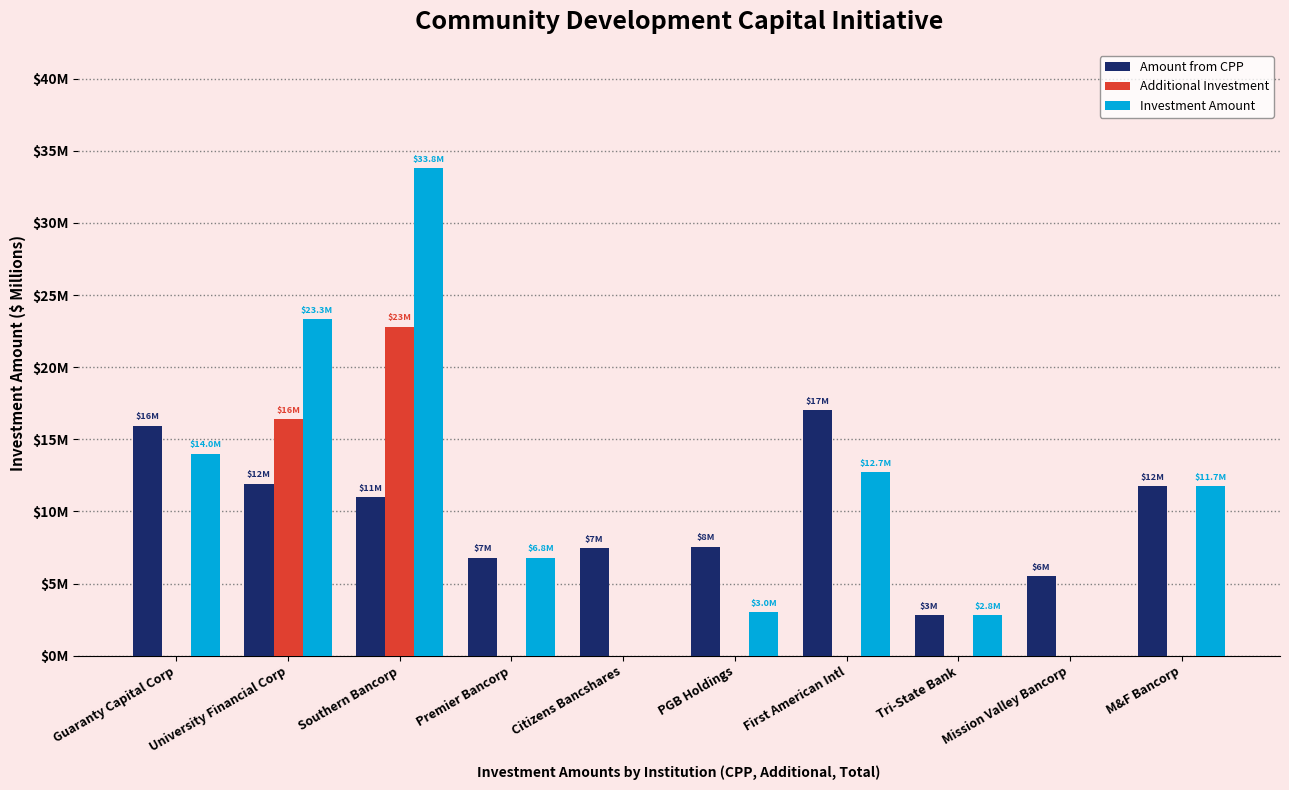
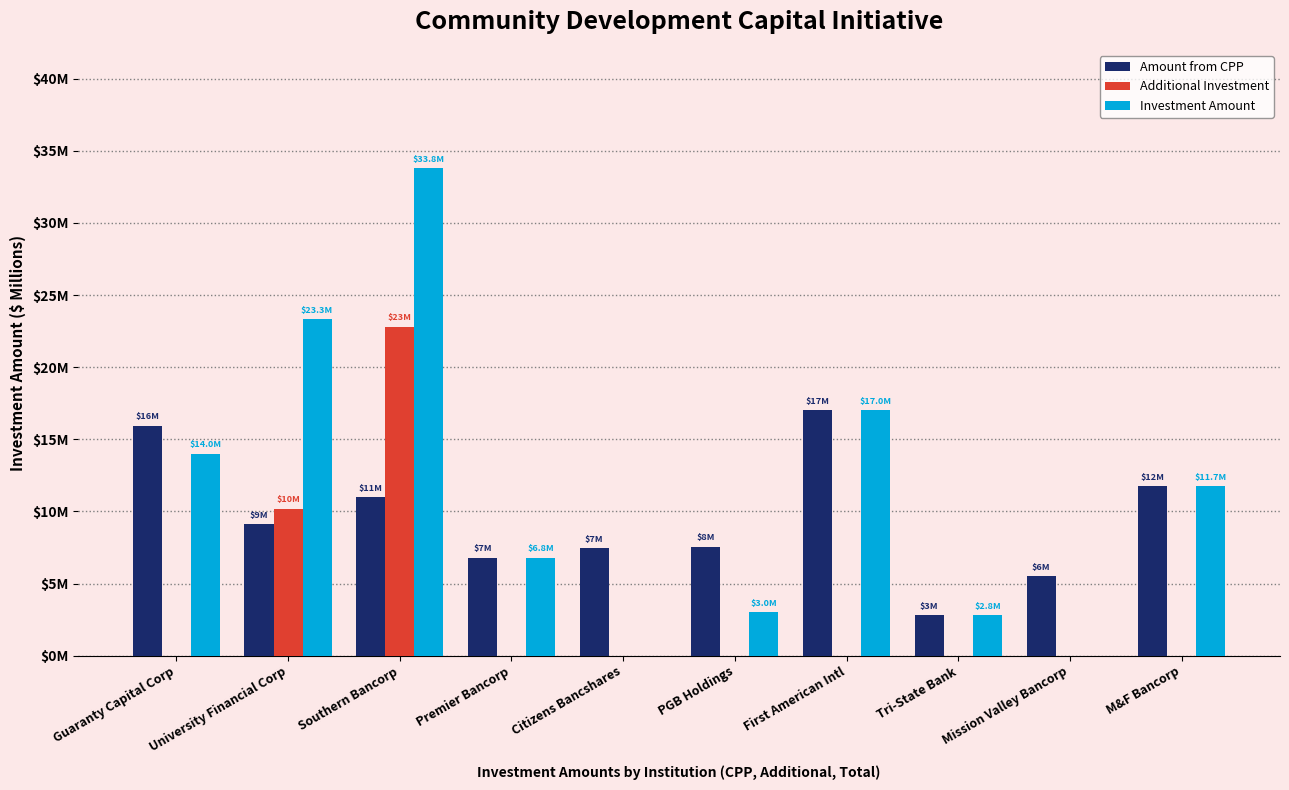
Amount from CPP, University Financial Corp: $12M -> $9M
Additional Investment, University Financial Corp: $16M -> $10M
Investment Amount, First American Intl: $12.7M -> $17.0M
